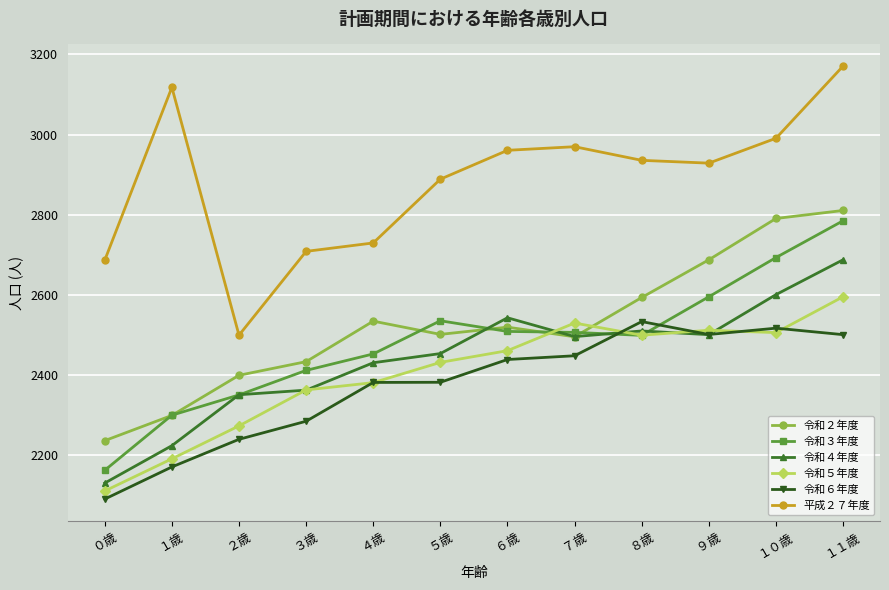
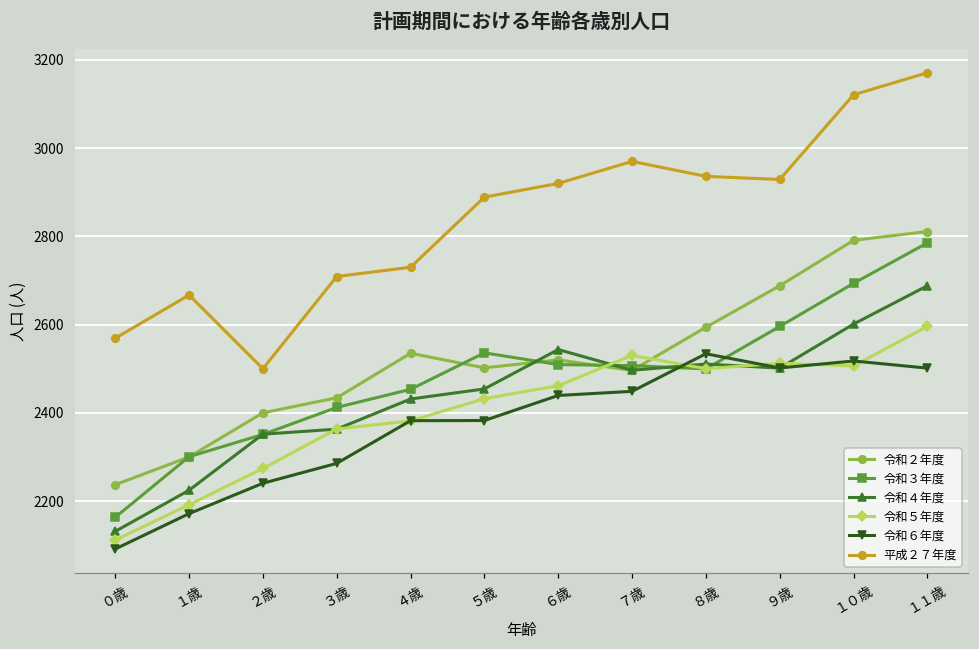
平成２７年度, ０歳: 2690 -> 2570
平成２７年度, １歳: 3120 -> 2670
平成２７年度, ６歳: 2960 -> 2920
平成２７年度, １０歳: 2990 -> 3120
